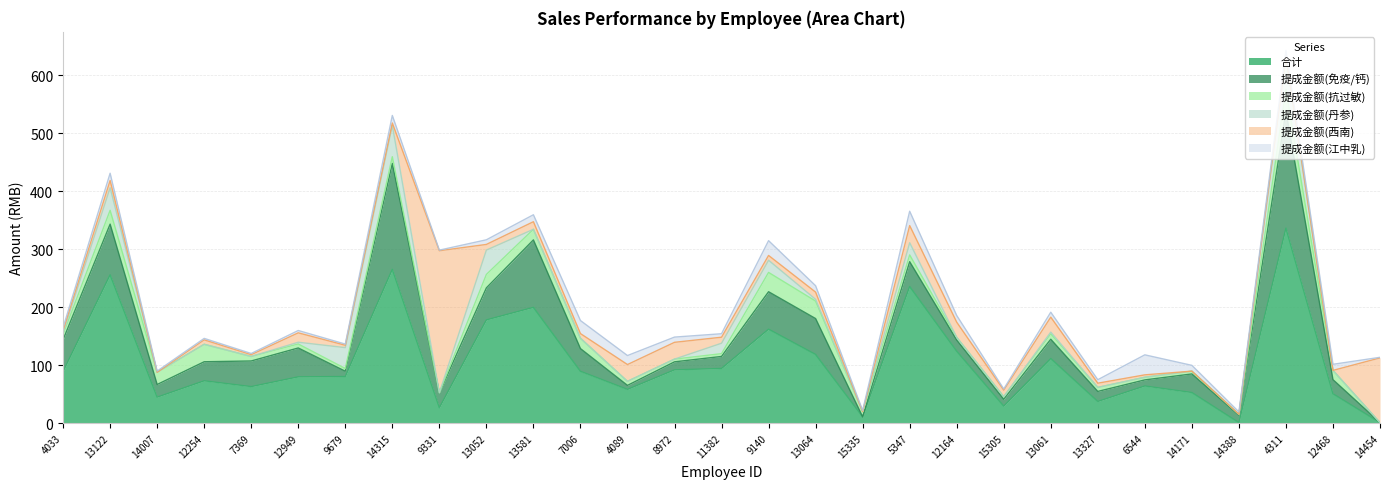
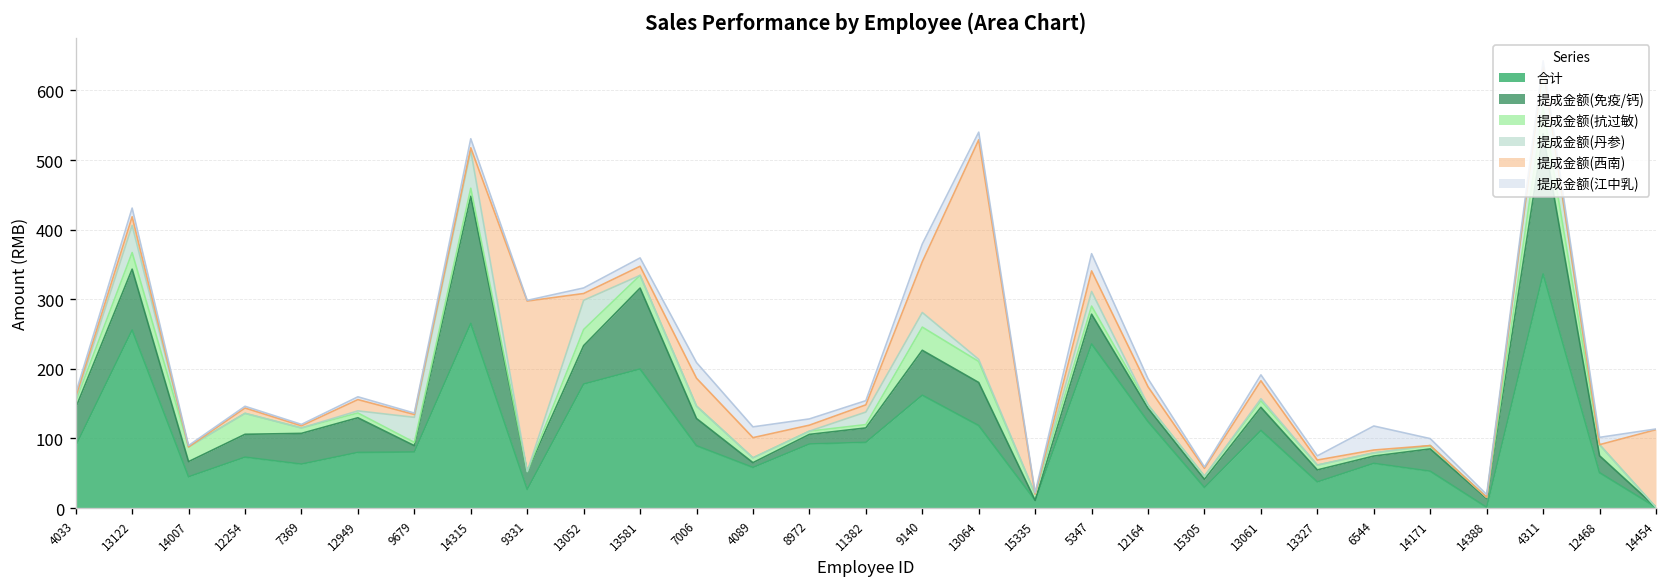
提成金额(西南), 7006: 10 -> 40
提成金额(西南), 8972: 30 -> 10
提成金额(西南), 9140: 10 -> 70
提成金额(西南), 13064: 10 -> 320
